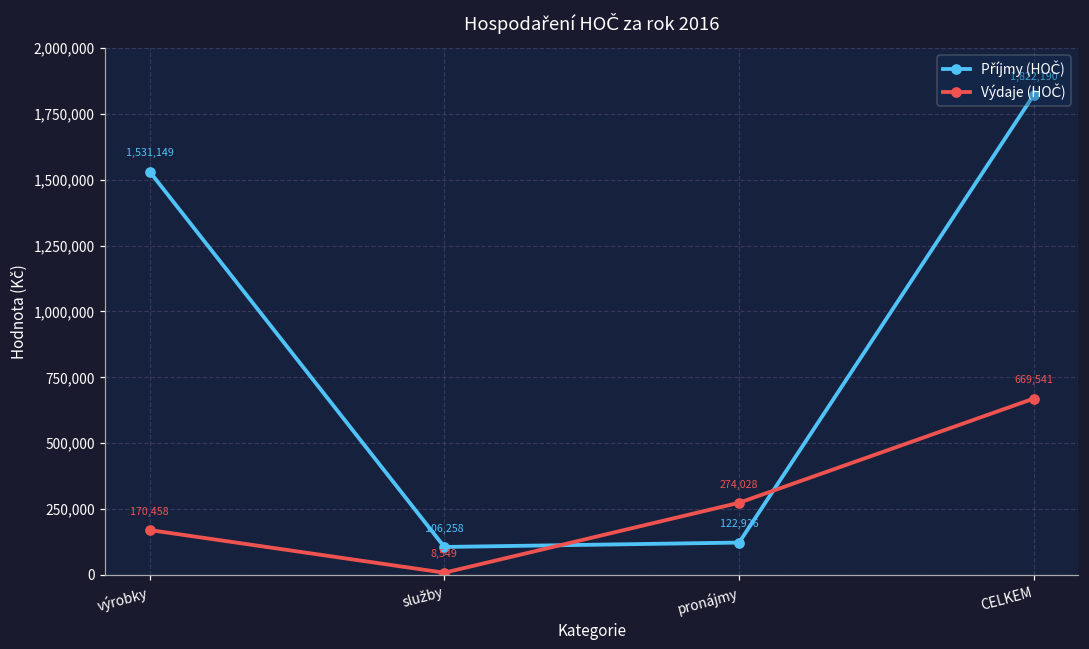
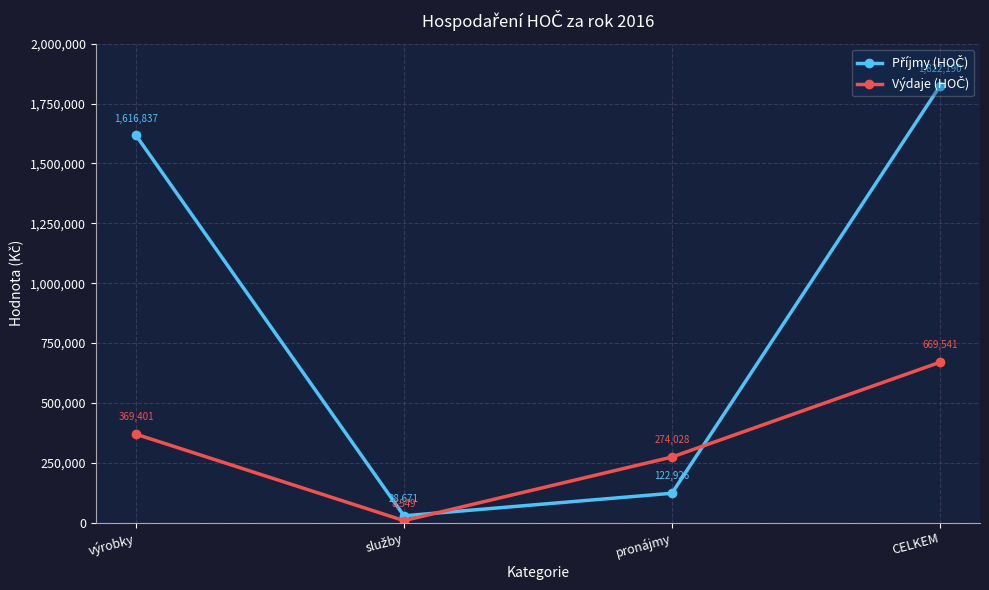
Příjmy (HOČ), výrobky: 1,531,149 -> 1,616,837
Výdaje (HOČ), výrobky: 170,458 -> 369,401
Příjmy (HOČ), služby: 106,258 -> 28,671
